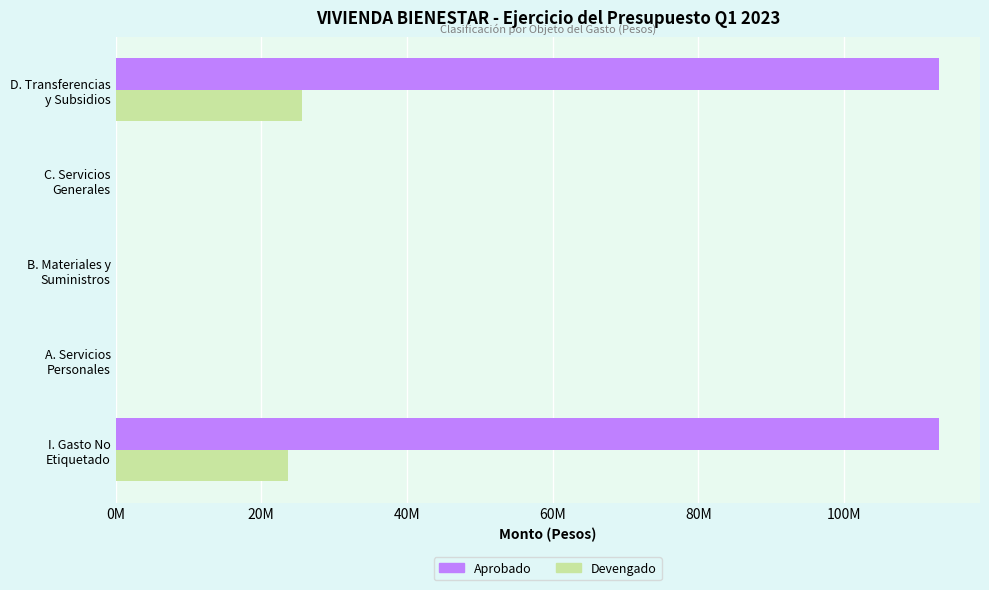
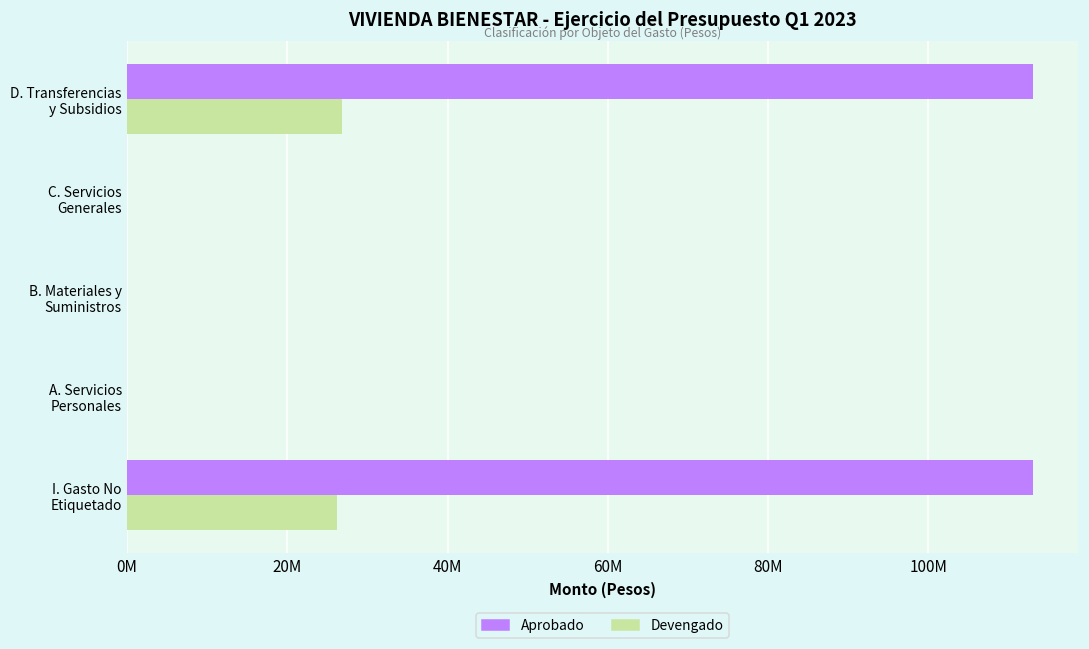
Devengado, D. Transferencias y Subsidios: 26000000 -> 27000000
Devengado, I. Gasto No Etiquetado: 24000000 -> 26000000
